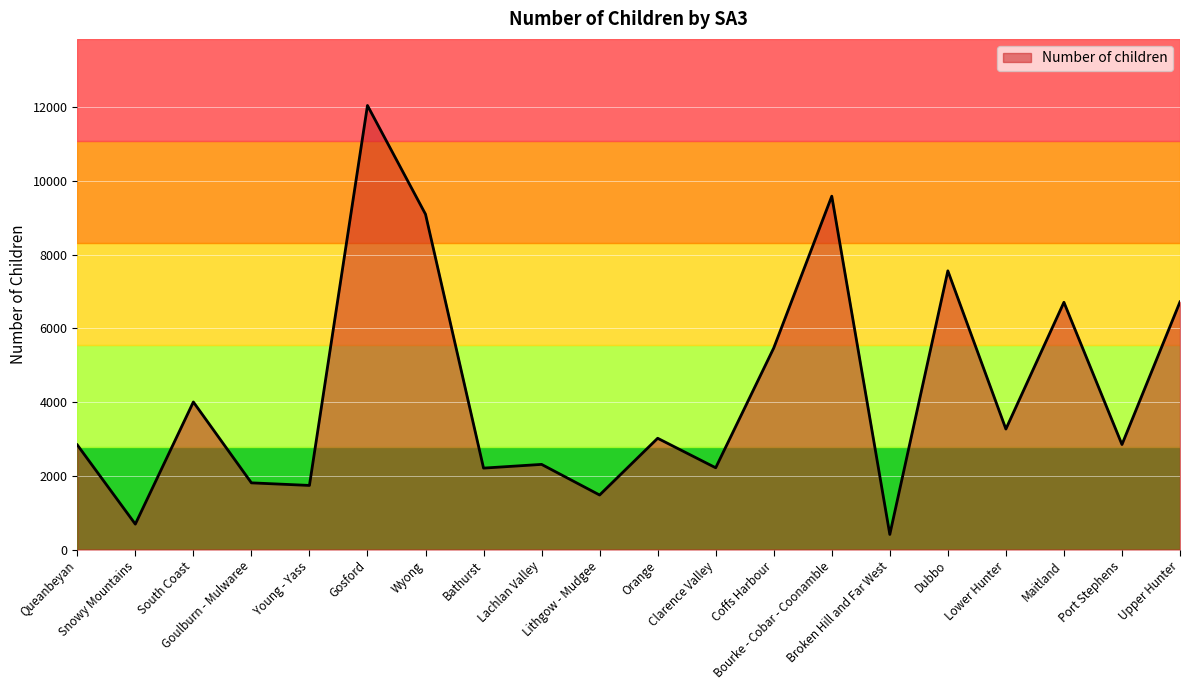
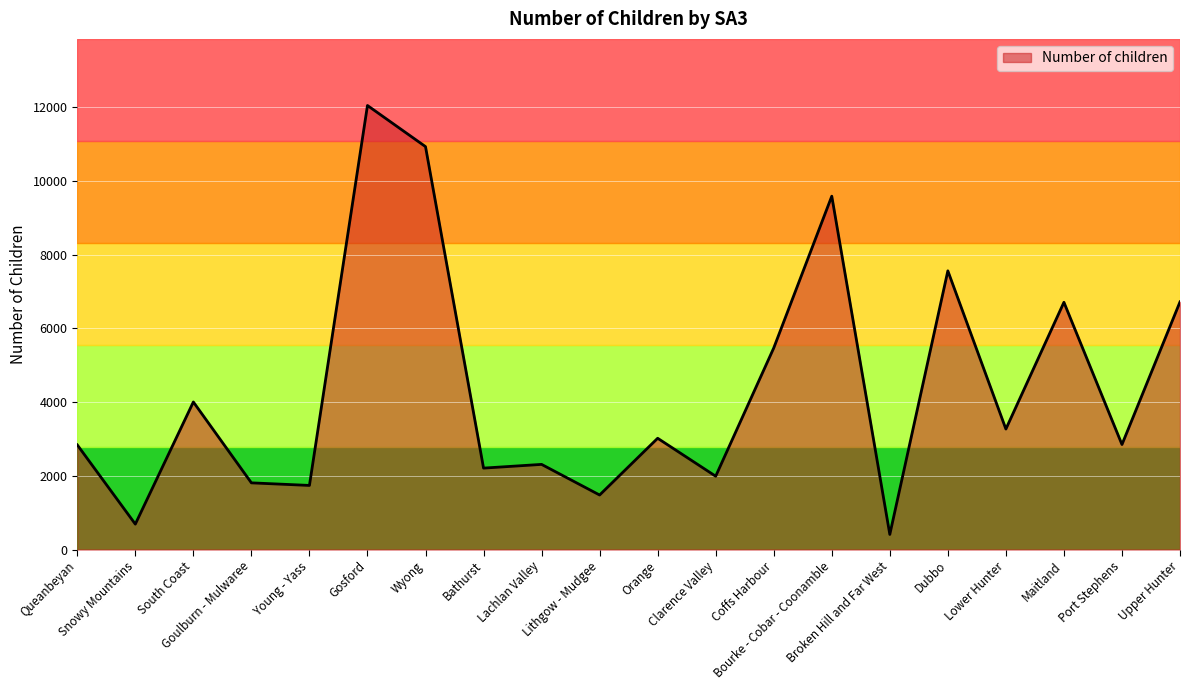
Wyong: 9100 -> 10900
Clarence Valley: 2200 -> 2000
